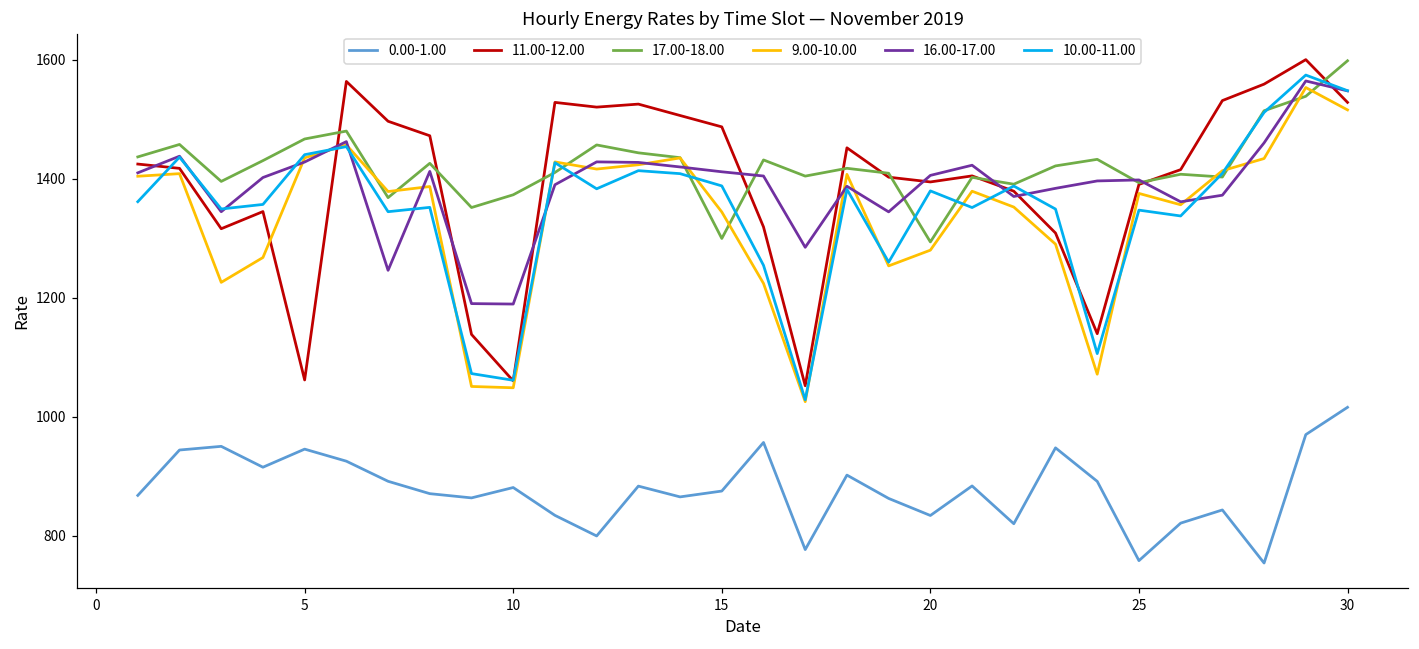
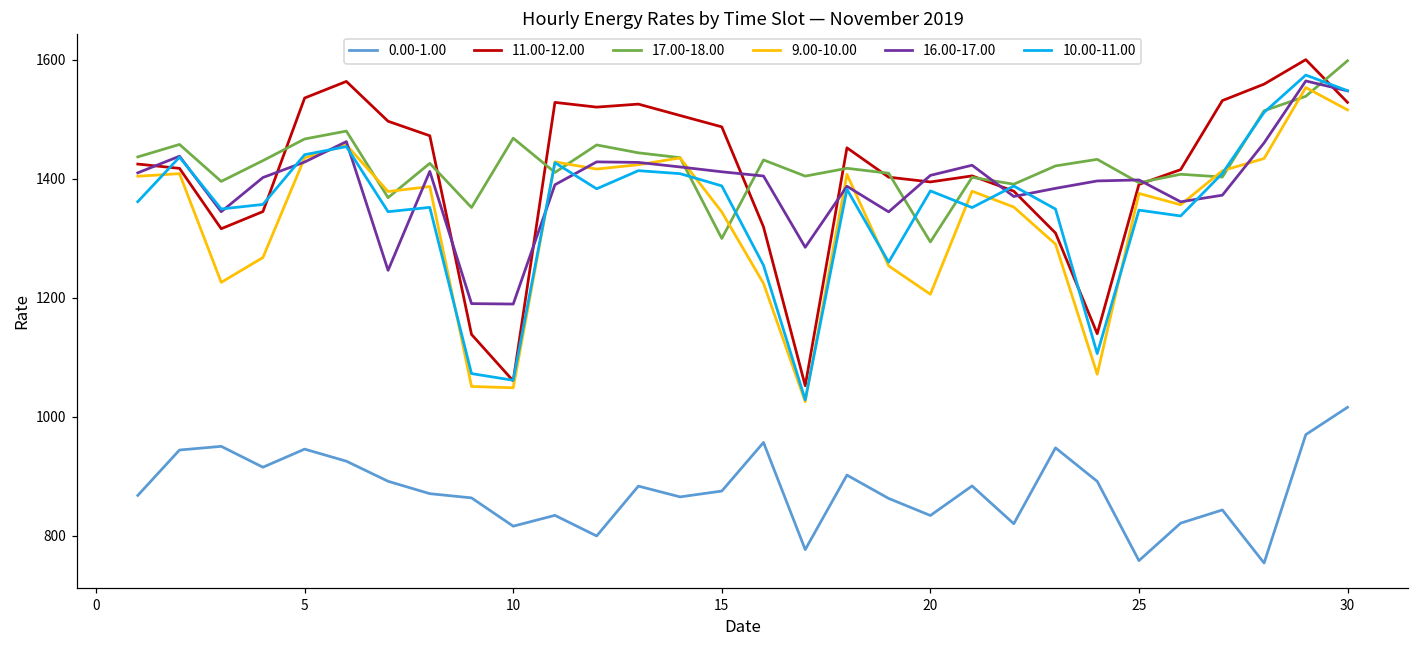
11.00-12.00, 5: 1060 -> 1540
0.00-1.00, 10: 880 -> 820
17.00-18.00, 10: 1370 -> 1470
9.00-10.00, 20: 1280 -> 1210
